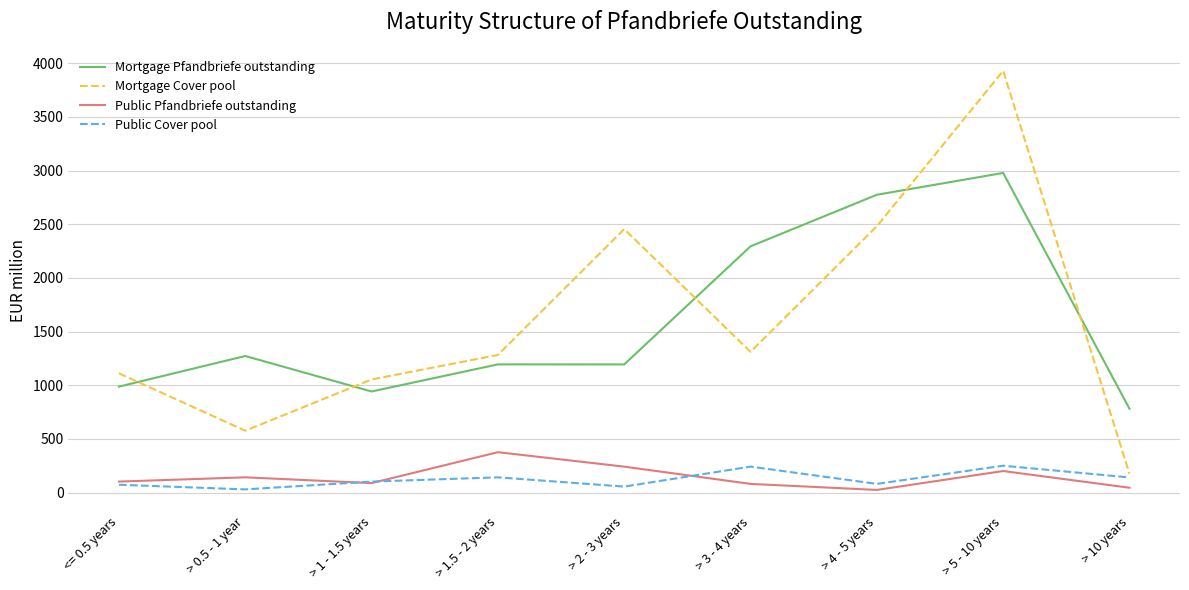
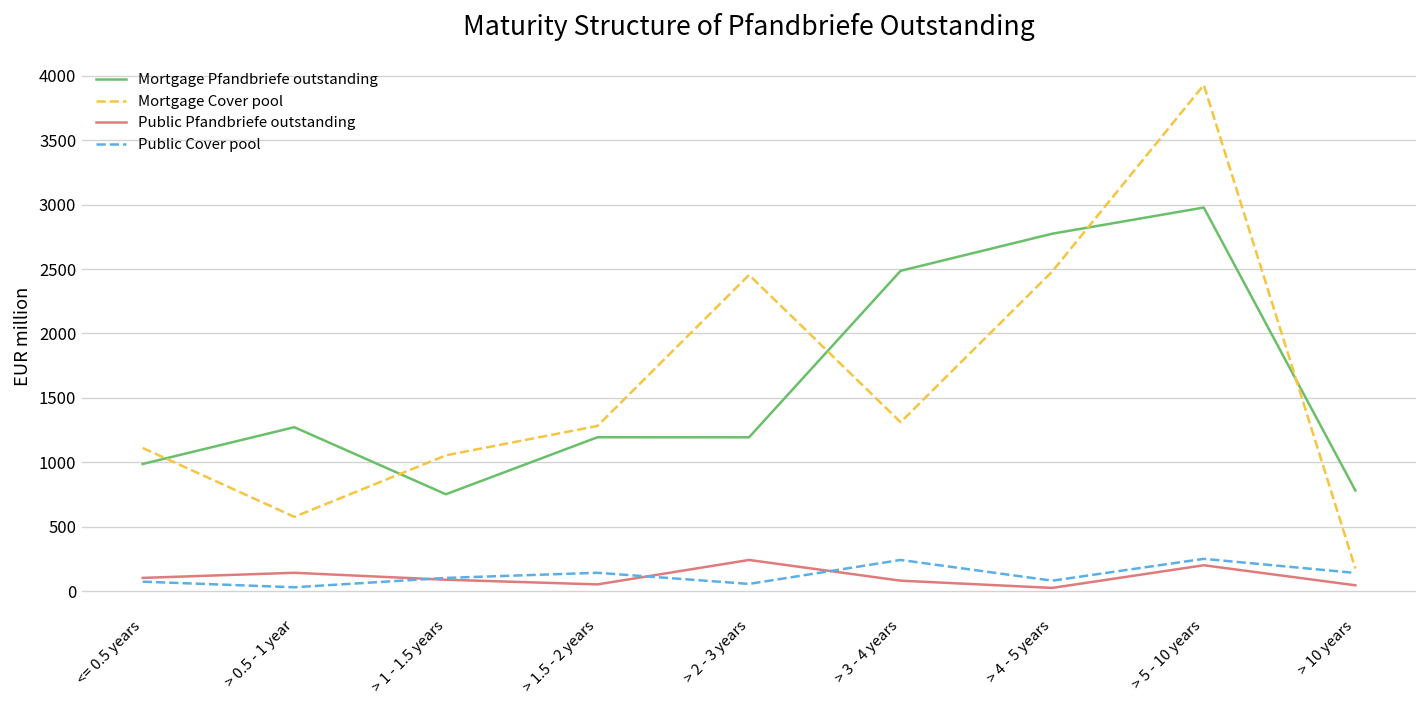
Mortgage Pfandbriefe outstanding, > 1 - 1.5 years: 940 -> 750
Public Pfandbriefe outstanding, > 1.5 - 2 years: 380 -> 50
Mortgage Pfandbriefe outstanding, > 3 - 4 years: 2290 -> 2490
